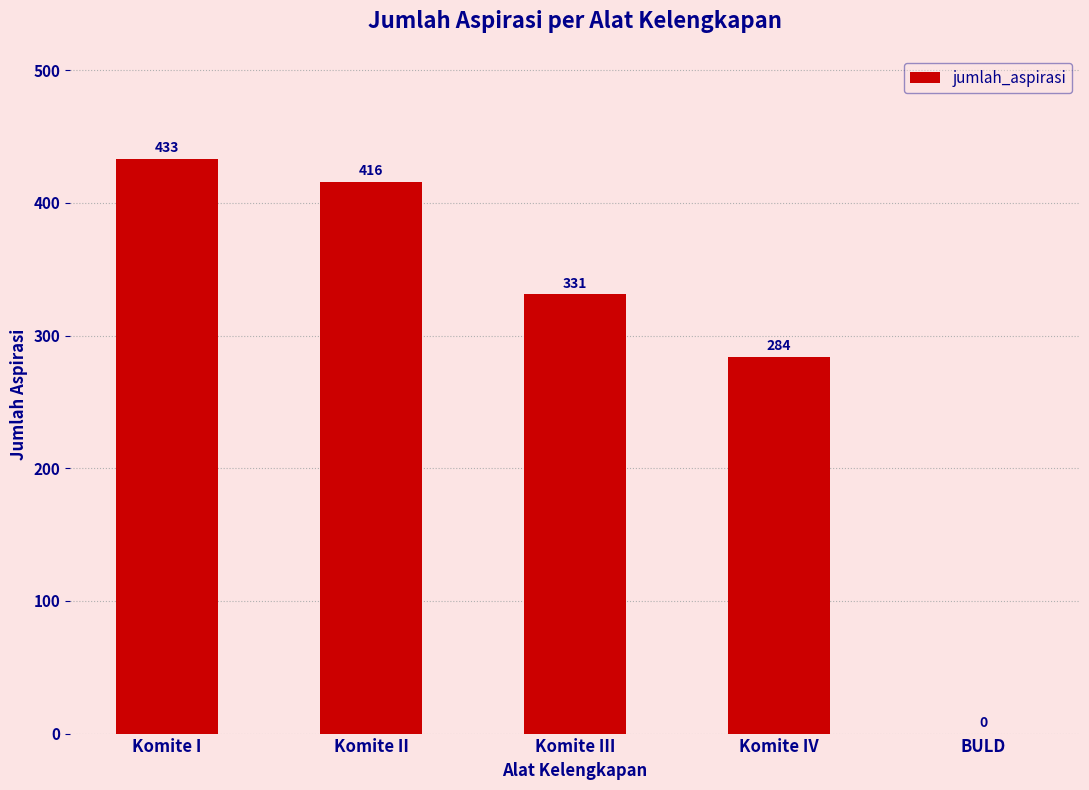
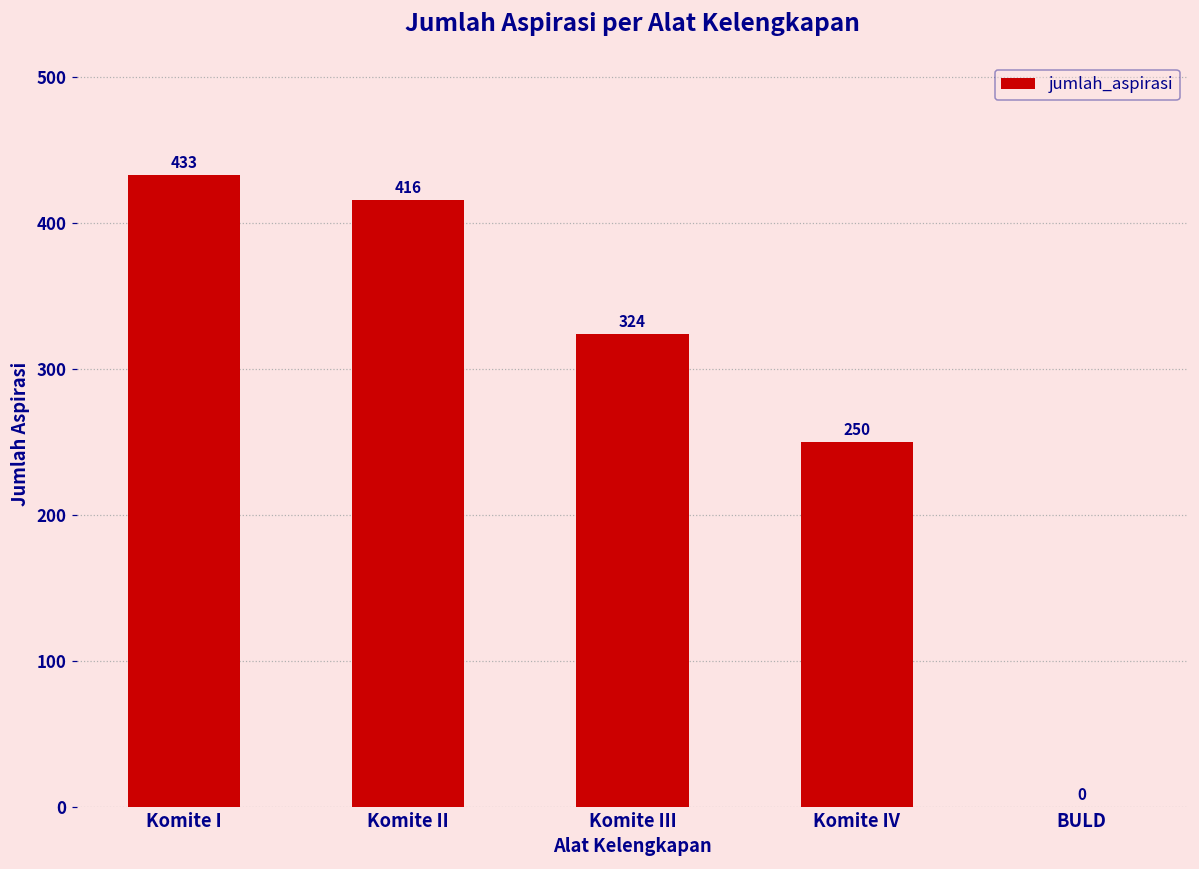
Komite III: 331 -> 324
Komite IV: 284 -> 250
